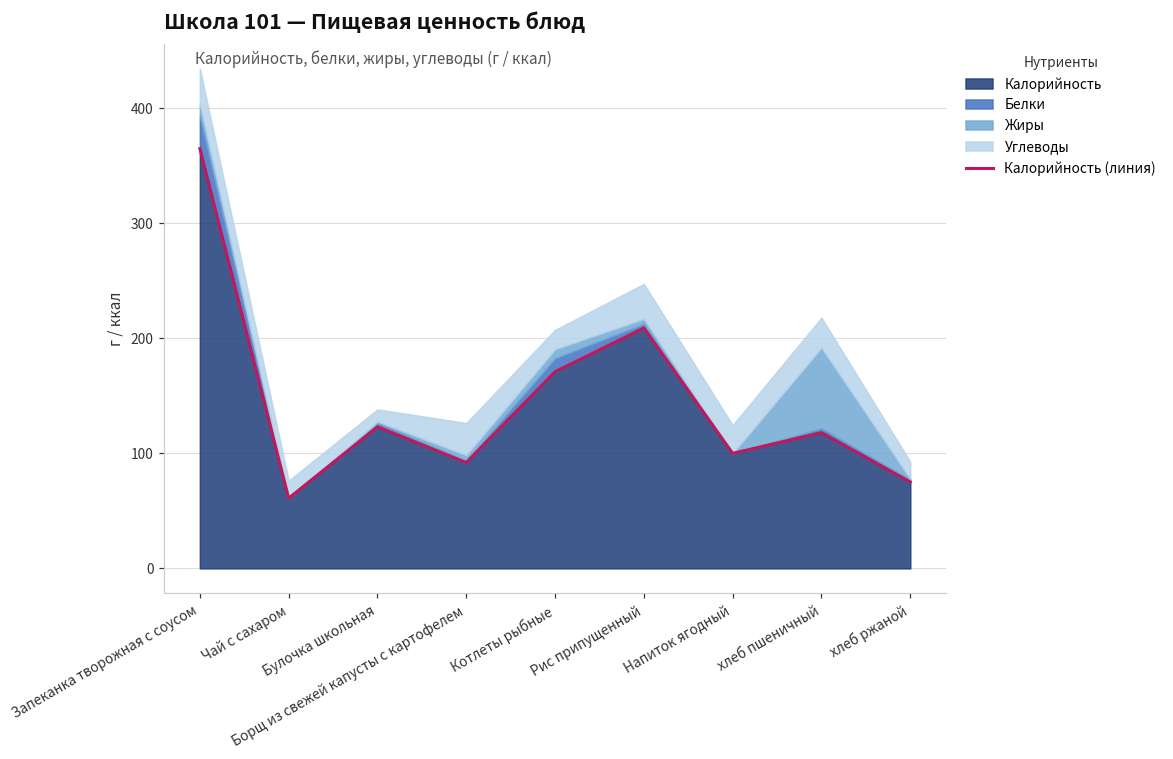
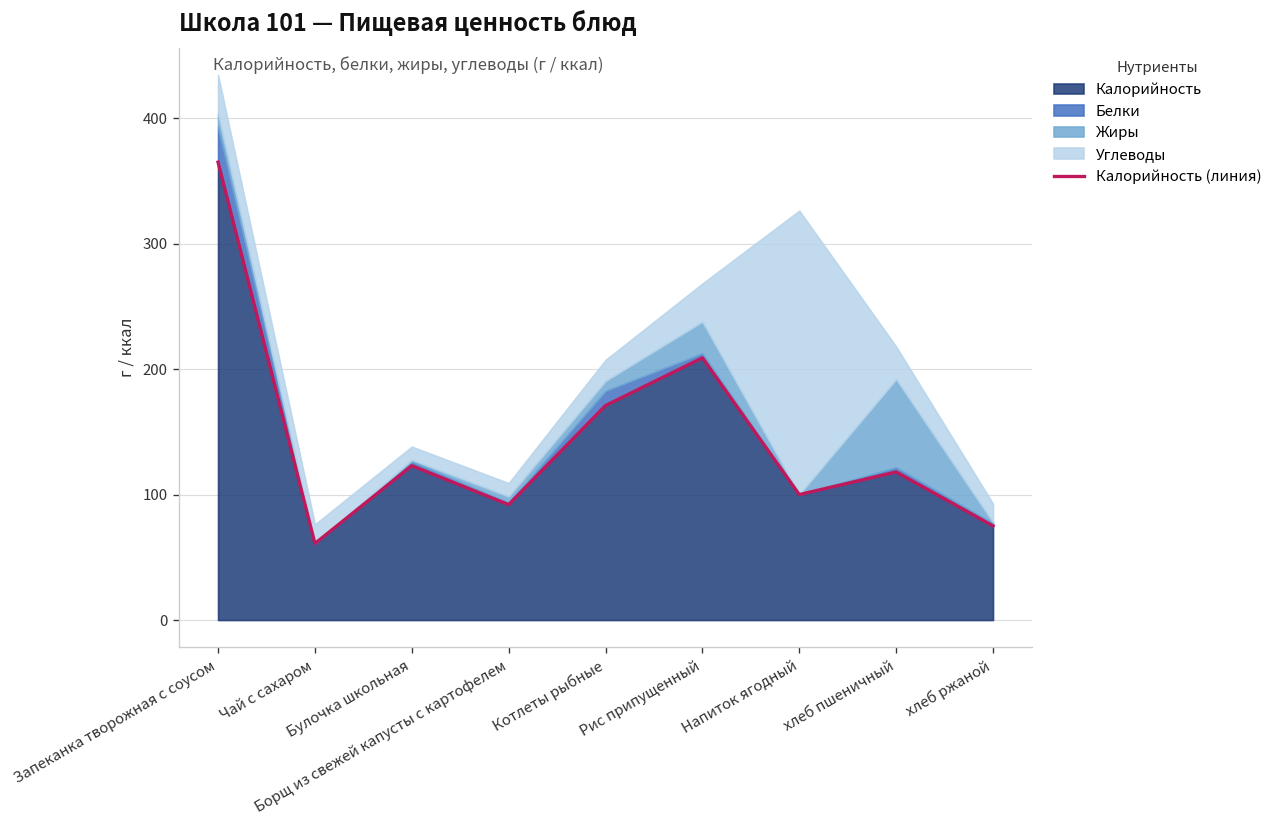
Углеводы, Борщ из свежей капусты с картофелем: 28 -> 11
Жиры, Рис припущенный: 4 -> 25
Углеводы, Напиток ягодный: 24 -> 226
